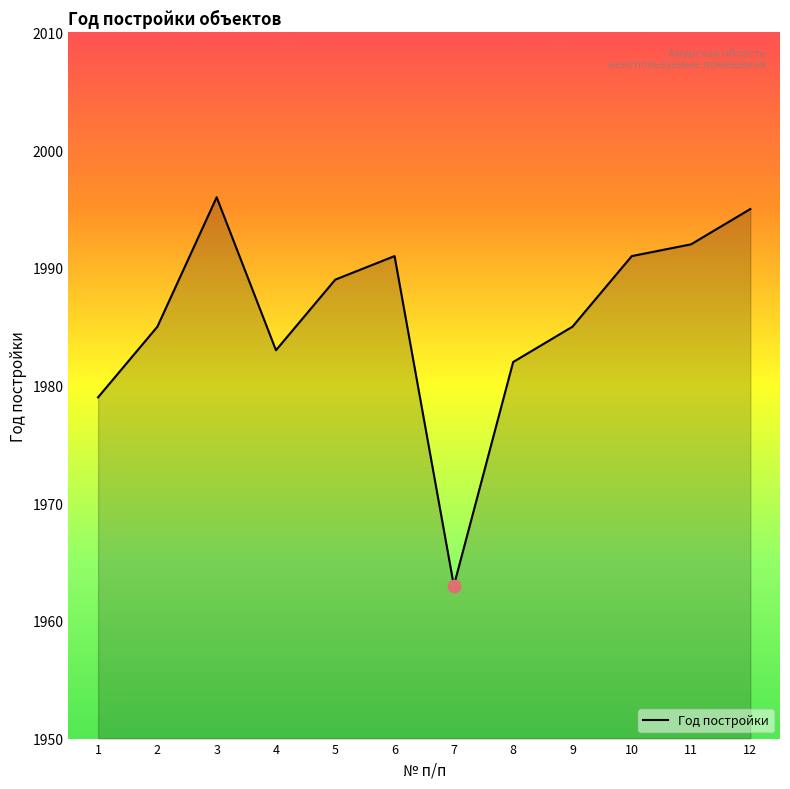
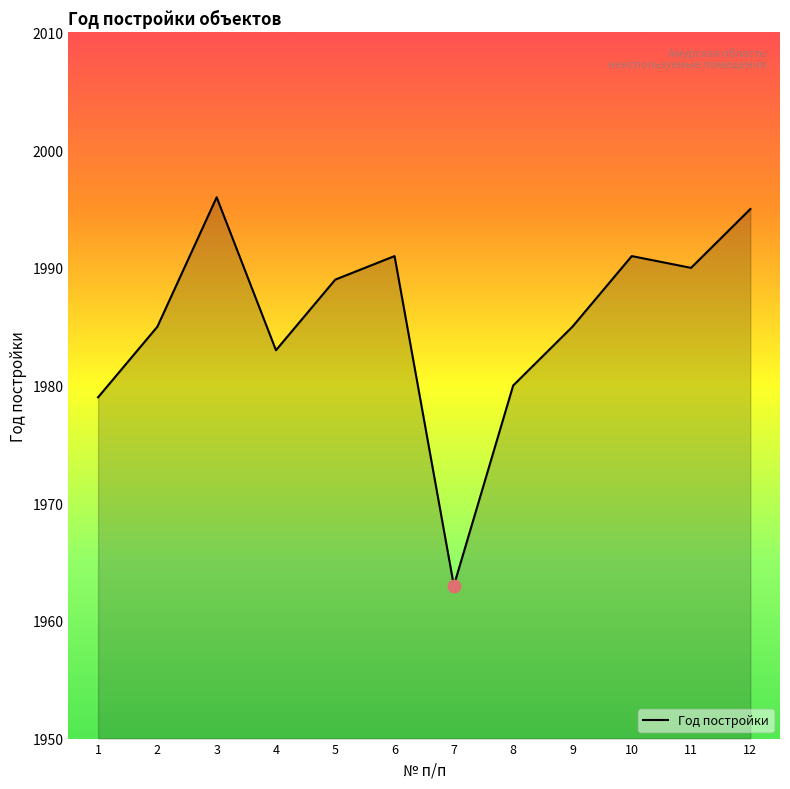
Год постройки, 8: 1982 -> 1980
Год постройки, 11: 1992 -> 1990
